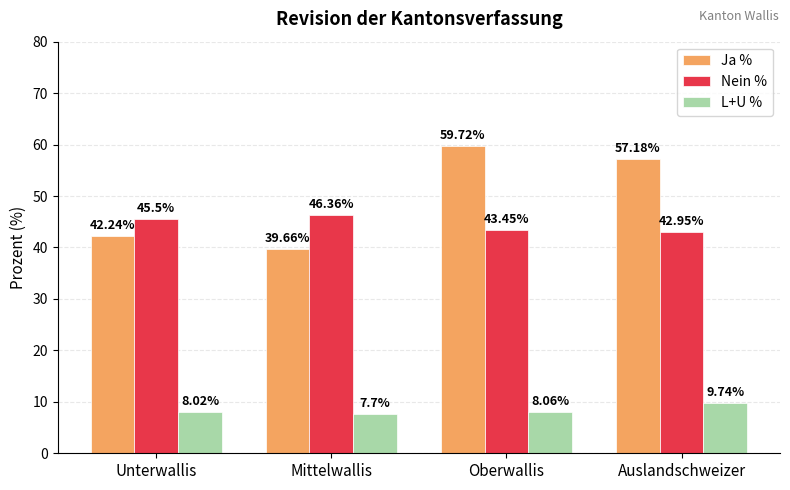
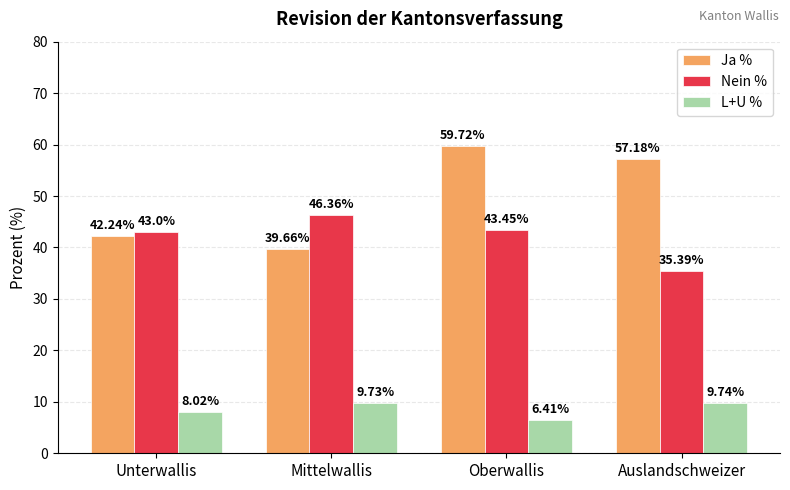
Nein %, Unterwallis: 45.5% -> 43.0%
L+U %, Mittelwallis: 7.7% -> 9.73%
L+U %, Oberwallis: 8.06% -> 6.41%
Nein %, Auslandschweizer: 42.95% -> 35.39%
